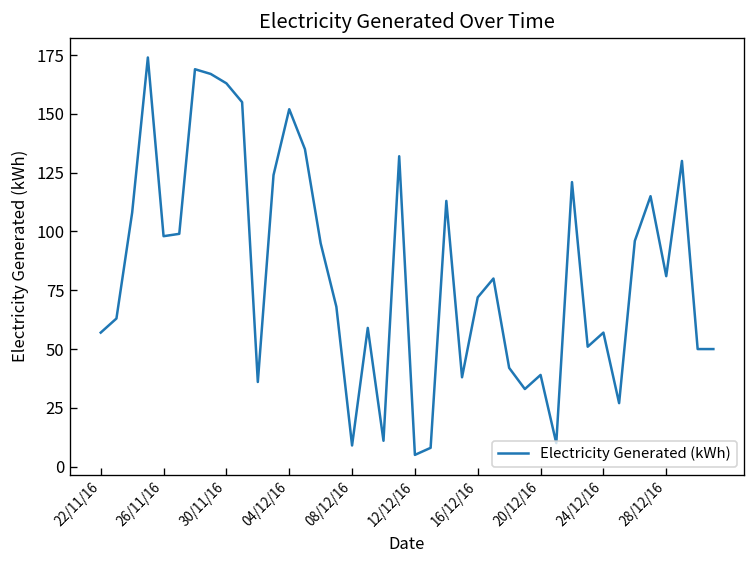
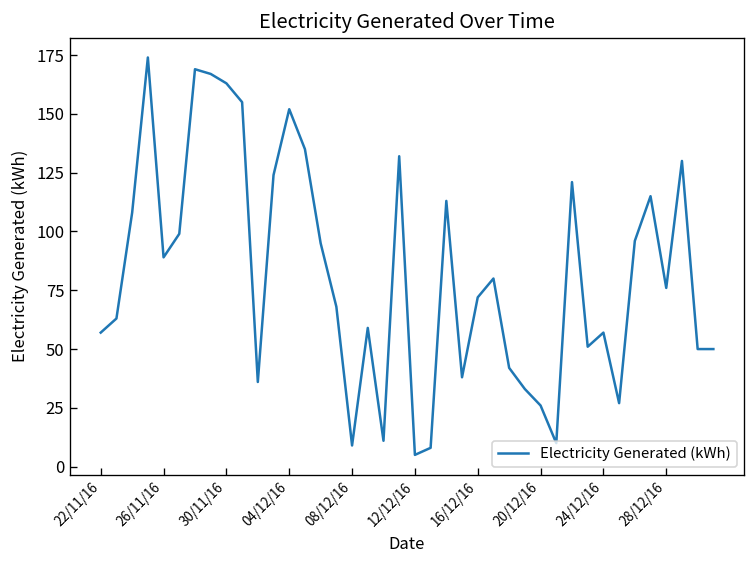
26/11/16: 98 -> 89
20/12/16: 39 -> 26
28/12/16: 81 -> 76
